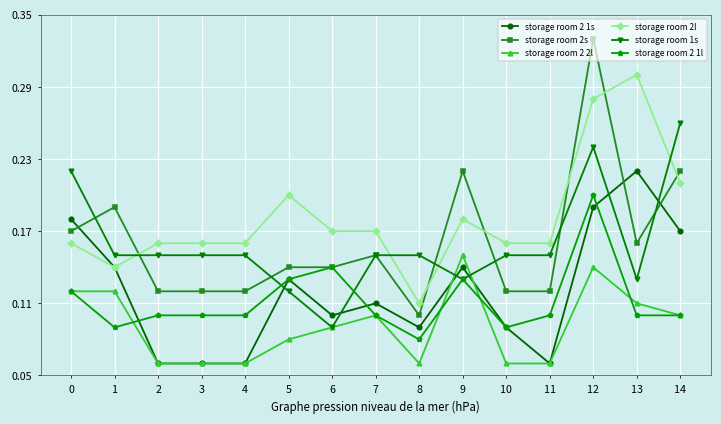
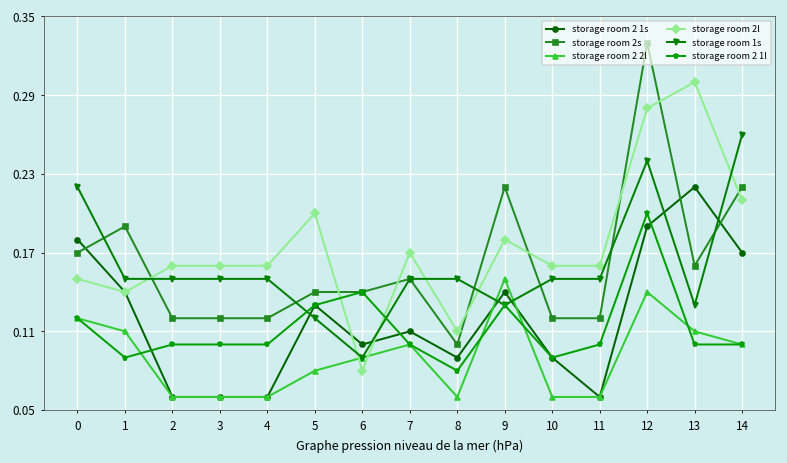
storage room 2l, 0: 0.16 -> 0.15
storage room 2 2l, 1: 0.12 -> 0.11
storage room 2l, 6: 0.17 -> 0.08
